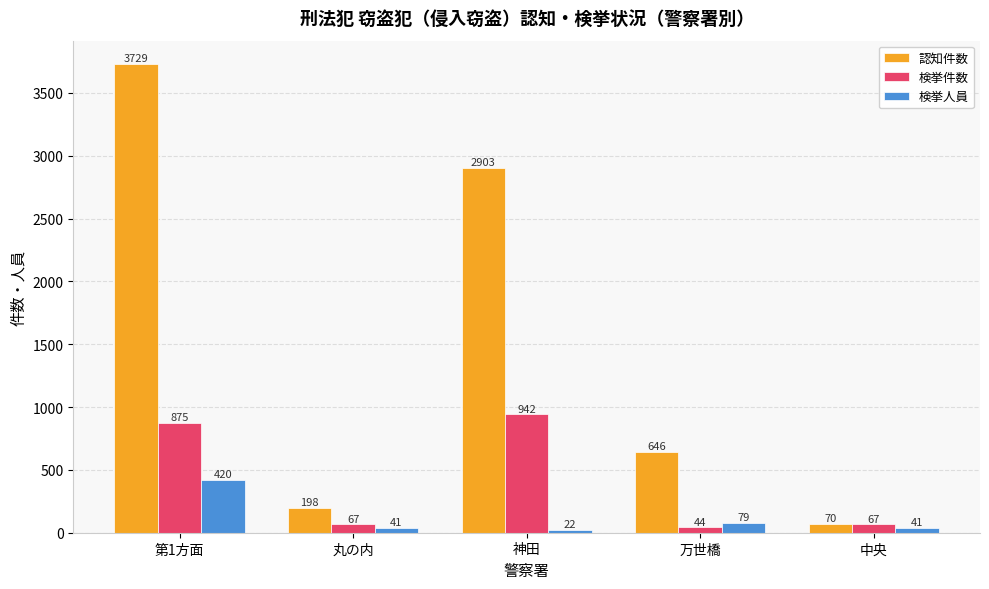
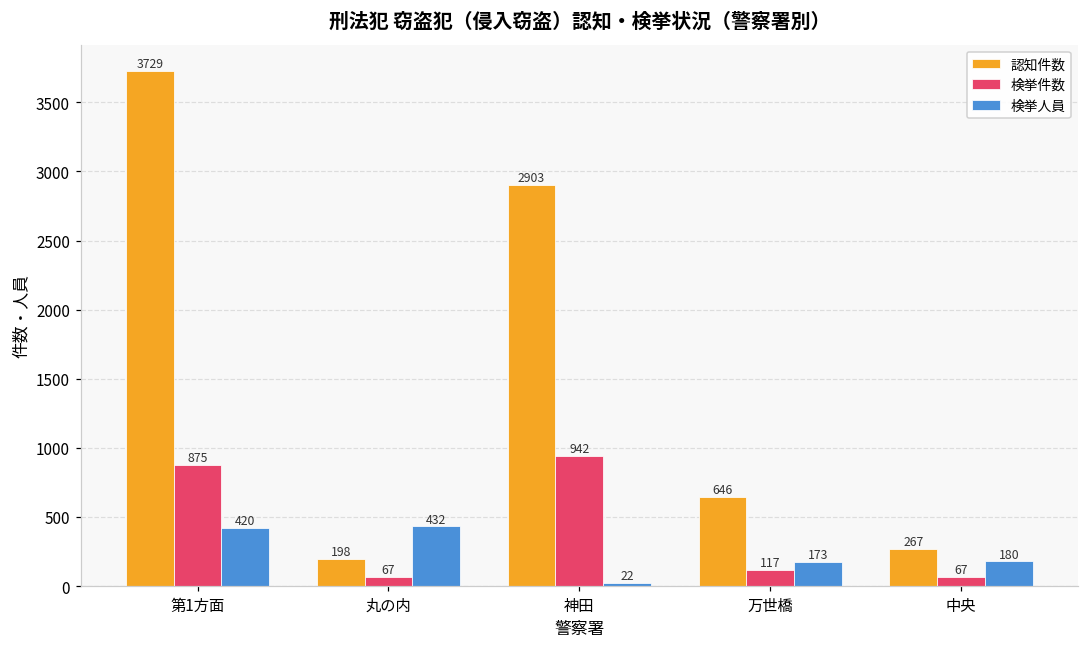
検挙人員, 丸の内: 41 -> 432
検挙件数, 万世橋: 44 -> 117
検挙人員, 万世橋: 79 -> 173
認知件数, 中央: 70 -> 267
検挙人員, 中央: 41 -> 180
